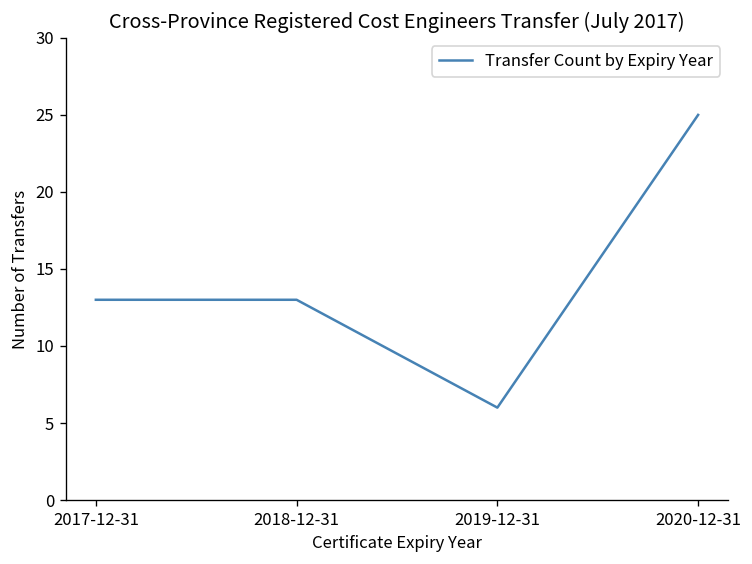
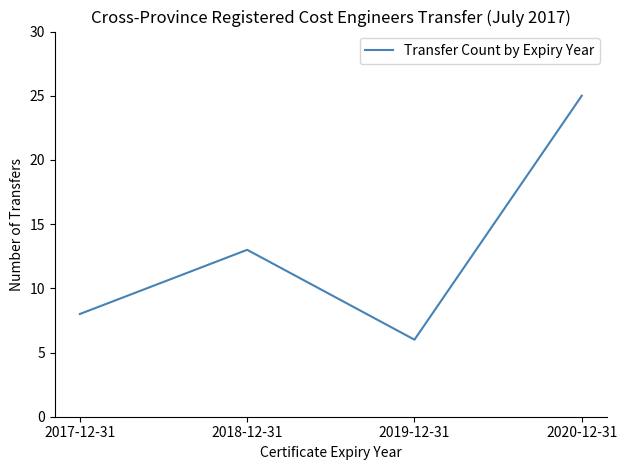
2017-12-31: 13 -> 8
